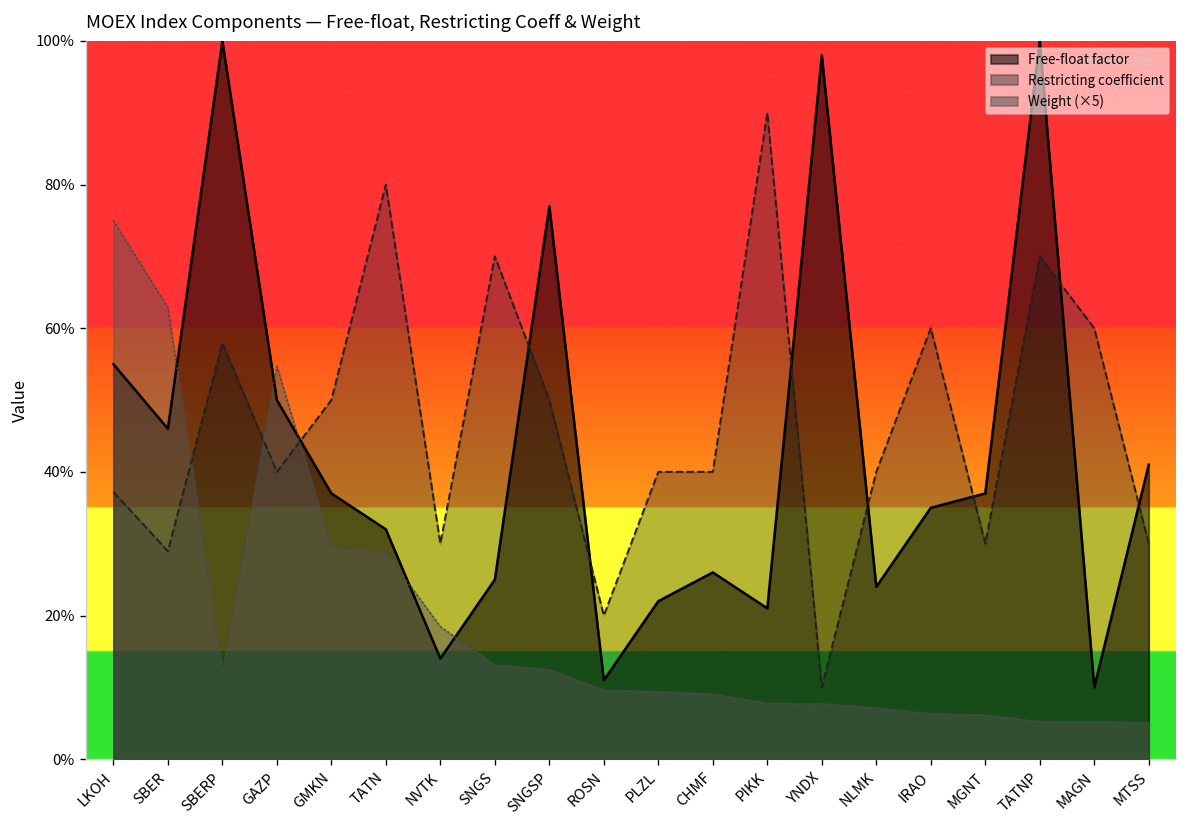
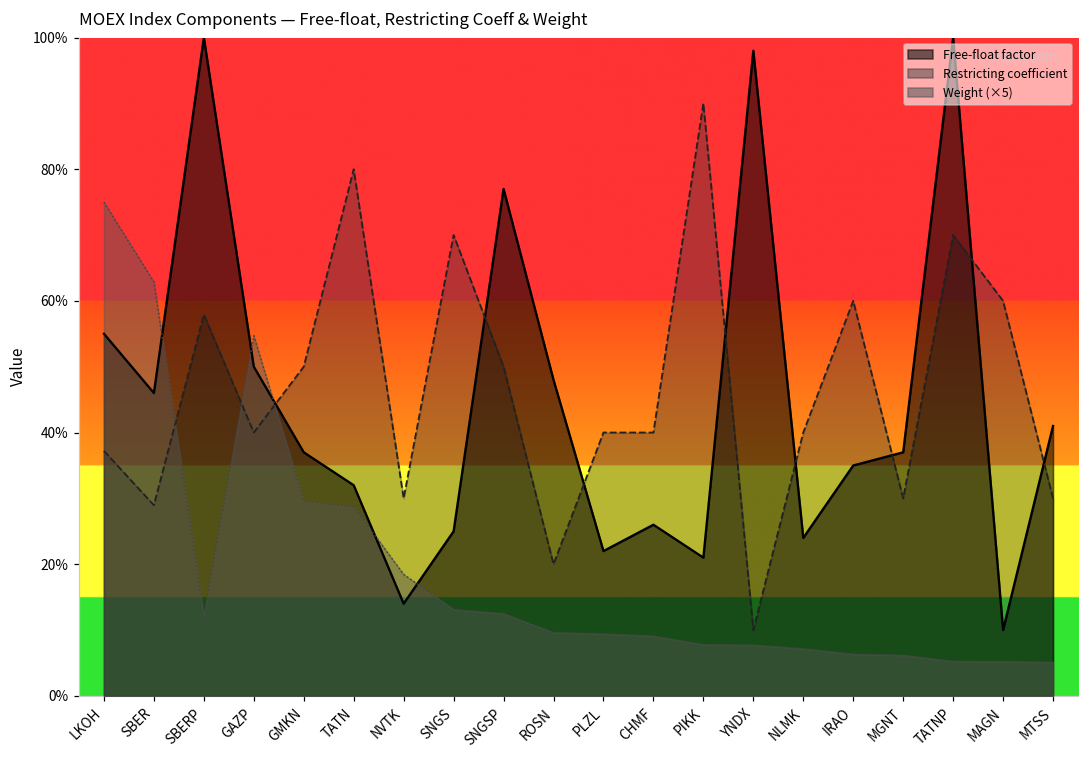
Free-float factor, ROSN: 11% -> 48%
